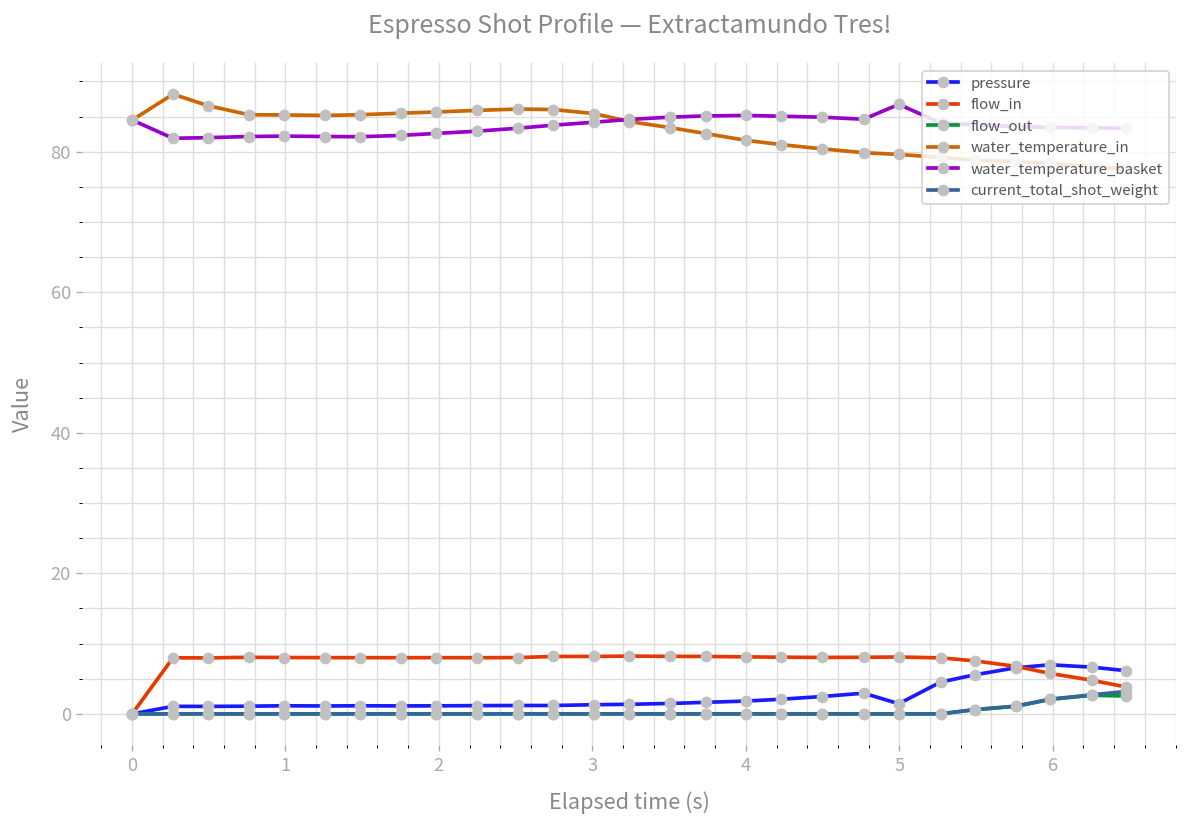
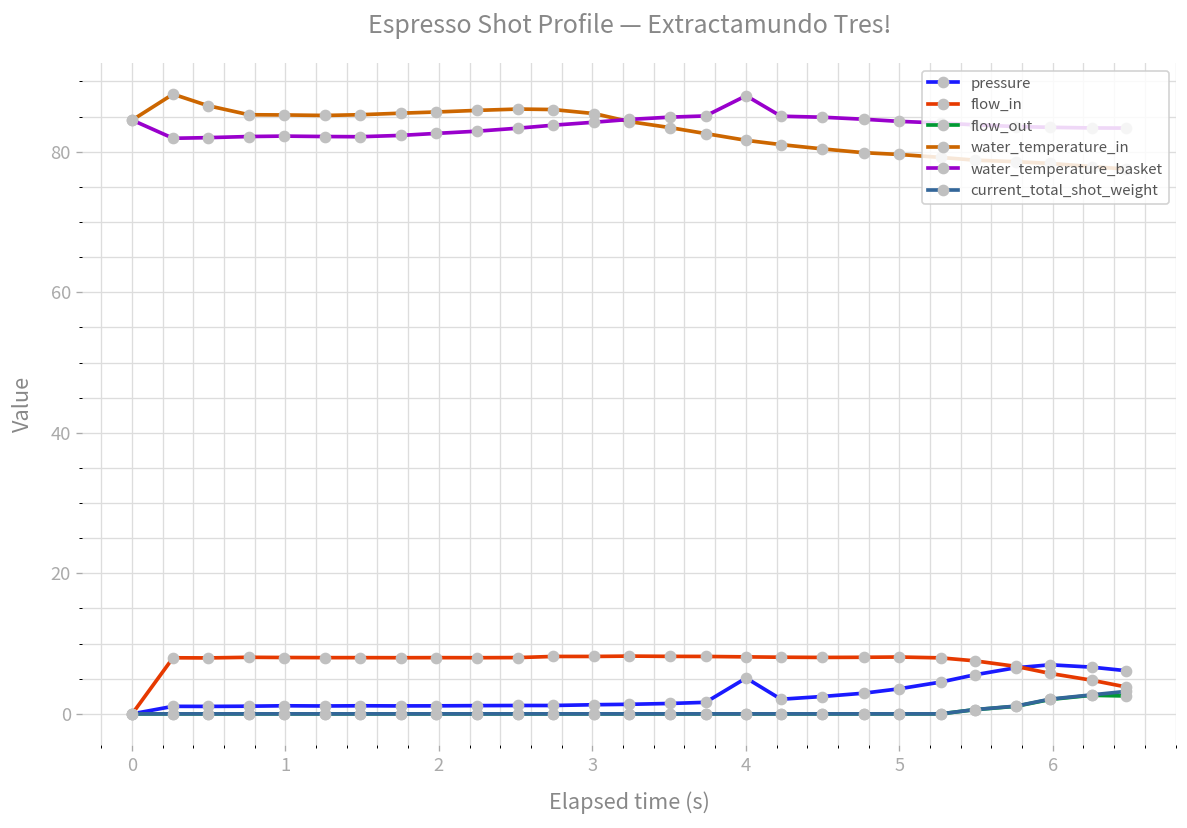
pressure, 4: 2 -> 5
water_temperature_basket, 4: 85 -> 88
pressure, 5: 1 -> 4
water_temperature_basket, 5: 87 -> 84
